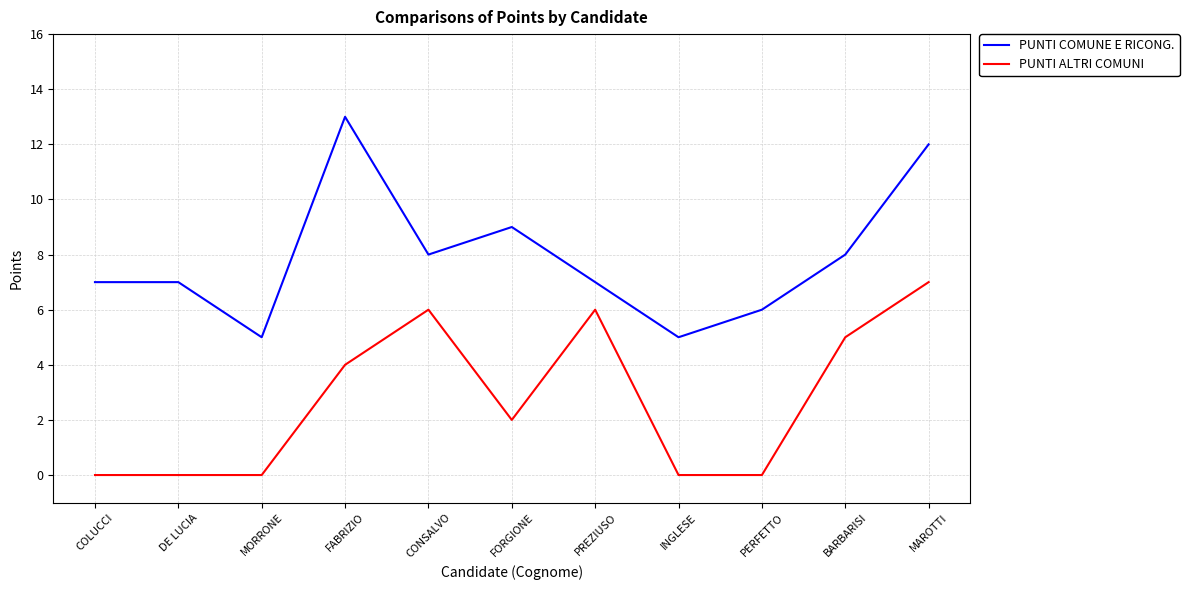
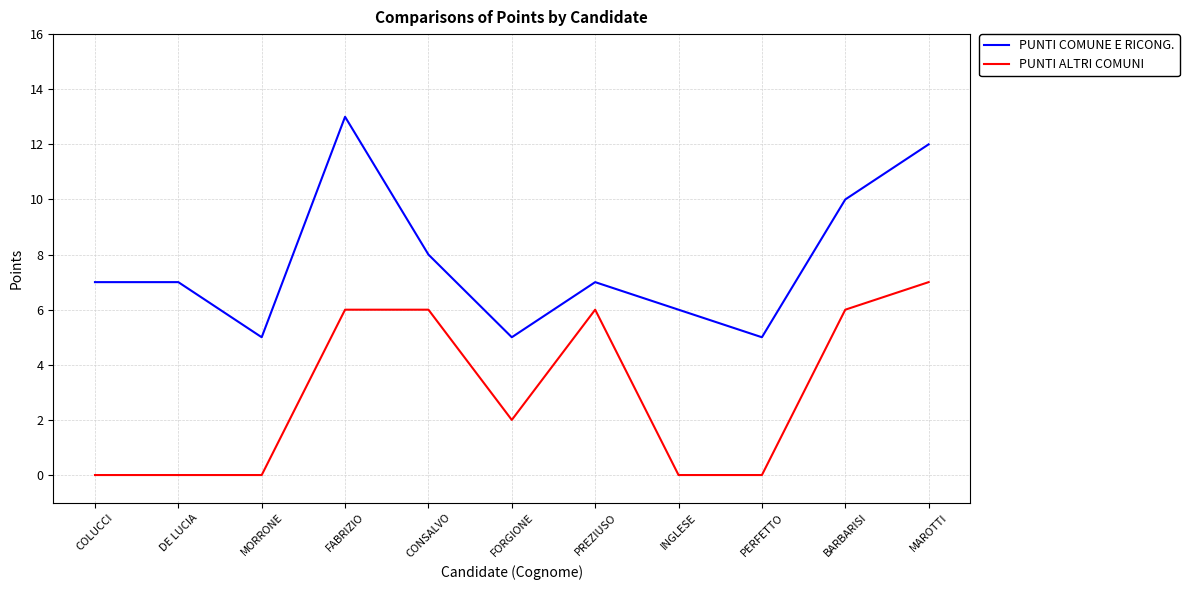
PUNTI ALTRI COMUNI, FABRIZIO: 4 -> 6
PUNTI COMUNE E RICONG., FORGIONE: 9 -> 5
PUNTI COMUNE E RICONG., INGLESE: 5 -> 6
PUNTI COMUNE E RICONG., PERFETTO: 6 -> 5
PUNTI COMUNE E RICONG., BARBARISI: 8 -> 10
PUNTI ALTRI COMUNI, BARBARISI: 5 -> 6
